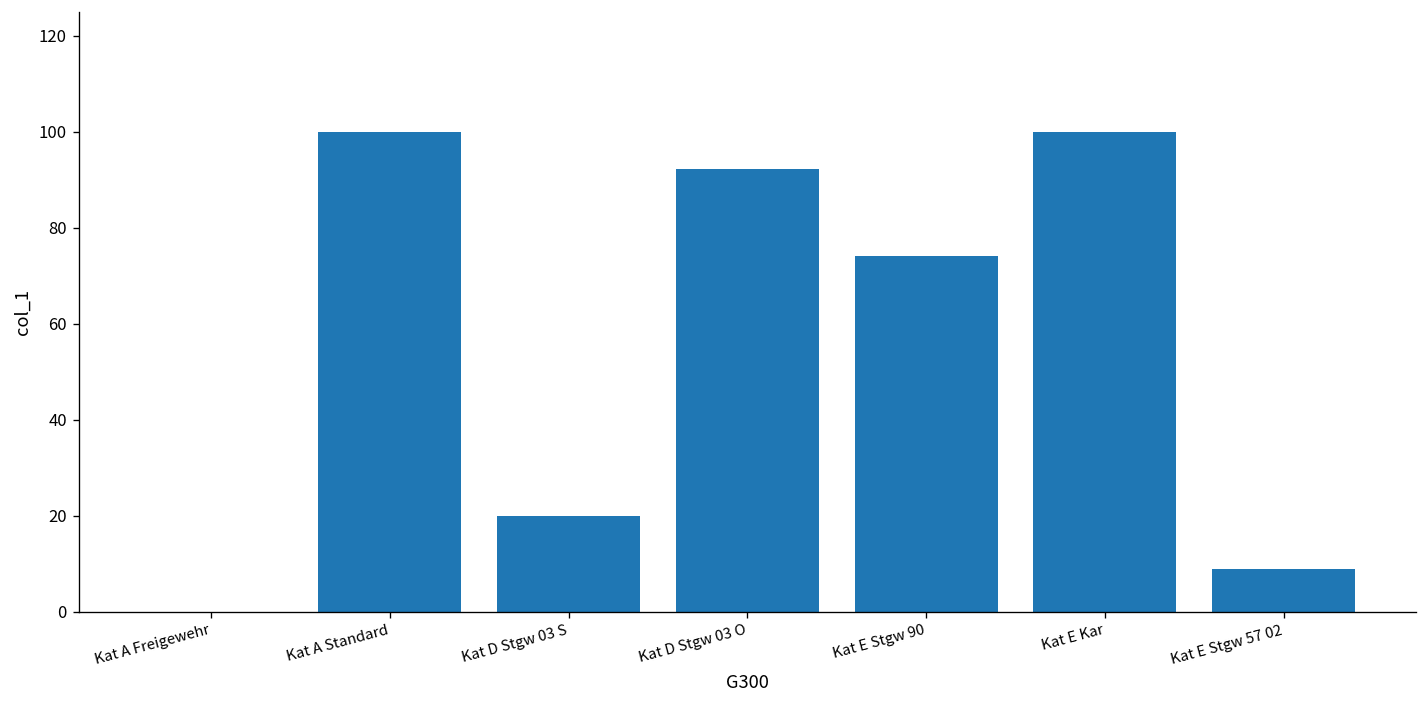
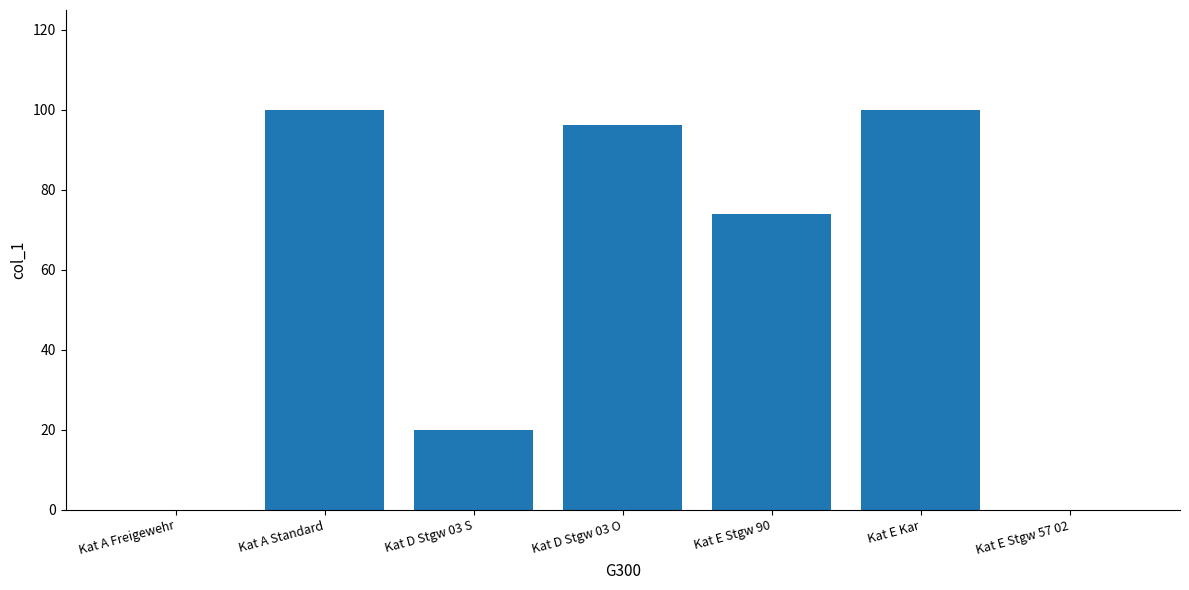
Kat D Stgw 03 O: 92 -> 96
Kat E Stgw 57 02: 9 -> 0
